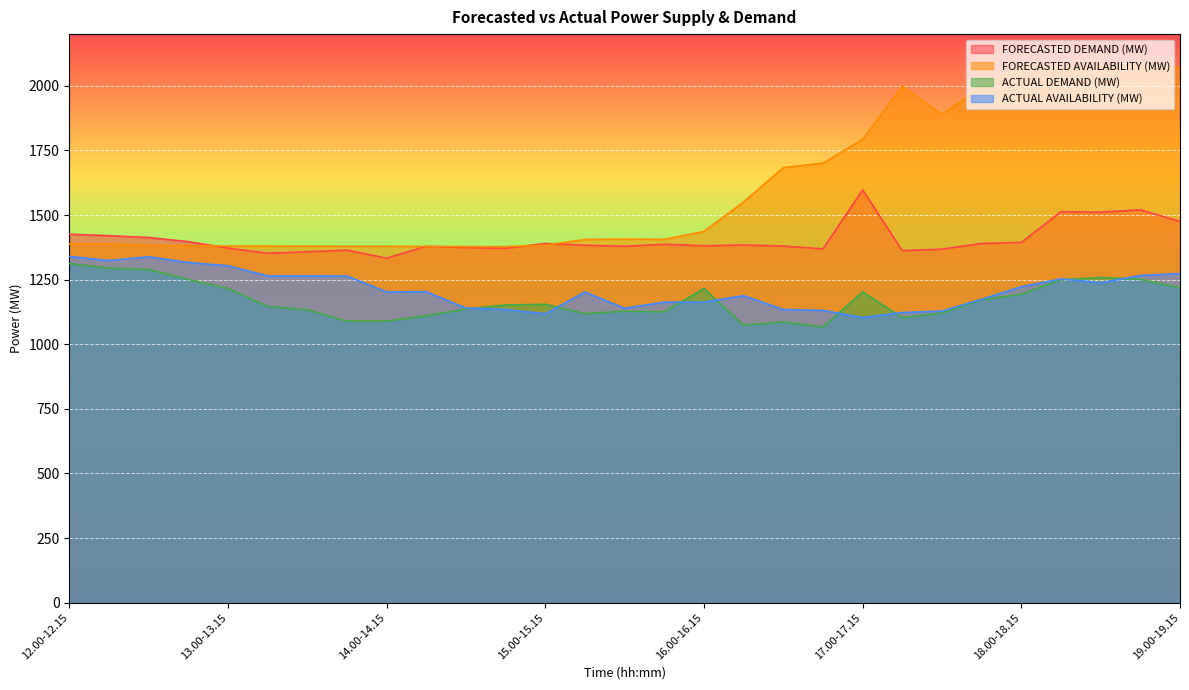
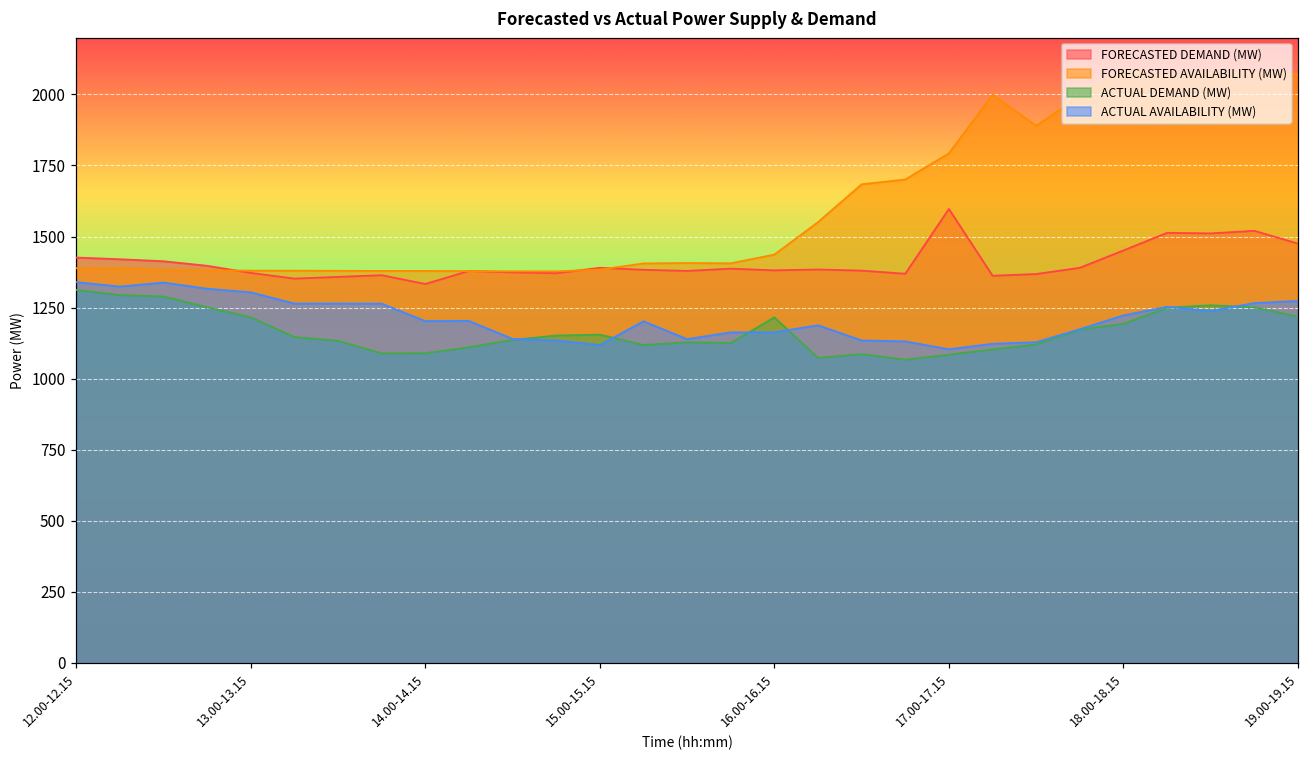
ACTUAL DEMAND (MW), 17.00-17.15: 1200 -> 1080
FORECASTED DEMAND (MW), 18.00-18.15: 1390 -> 1450
